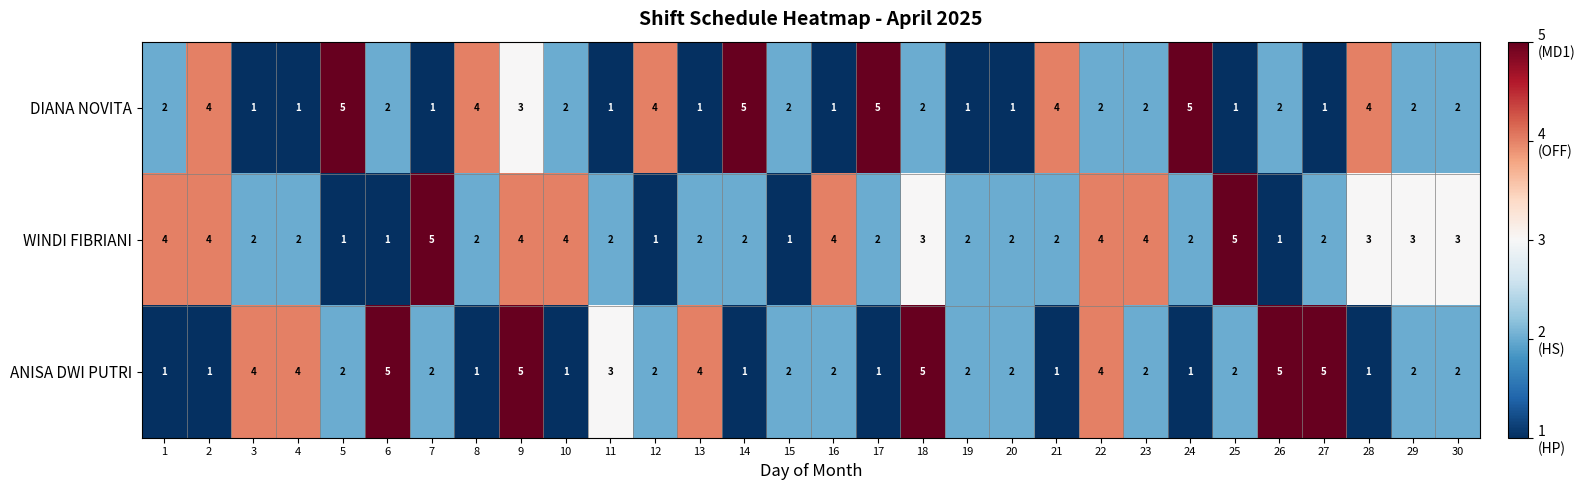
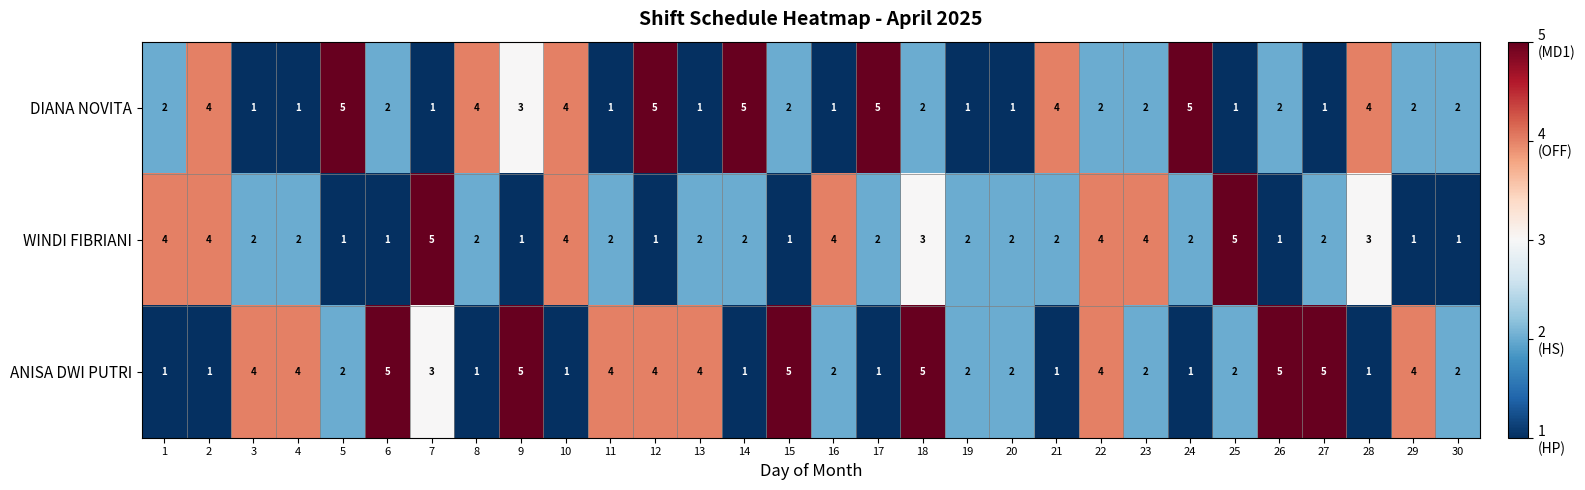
DIANA NOVITA, 10: 2 -> 4
DIANA NOVITA, 12: 4 -> 5
WINDI FIBRIANI, 9: 4 -> 1
WINDI FIBRIANI, 29: 3 -> 1
WINDI FIBRIANI, 30: 3 -> 1
ANISA DWI PUTRI, 7: 2 -> 3
ANISA DWI PUTRI, 11: 3 -> 4
ANISA DWI PUTRI, 12: 2 -> 4
ANISA DWI PUTRI, 15: 2 -> 5
ANISA DWI PUTRI, 29: 2 -> 4
